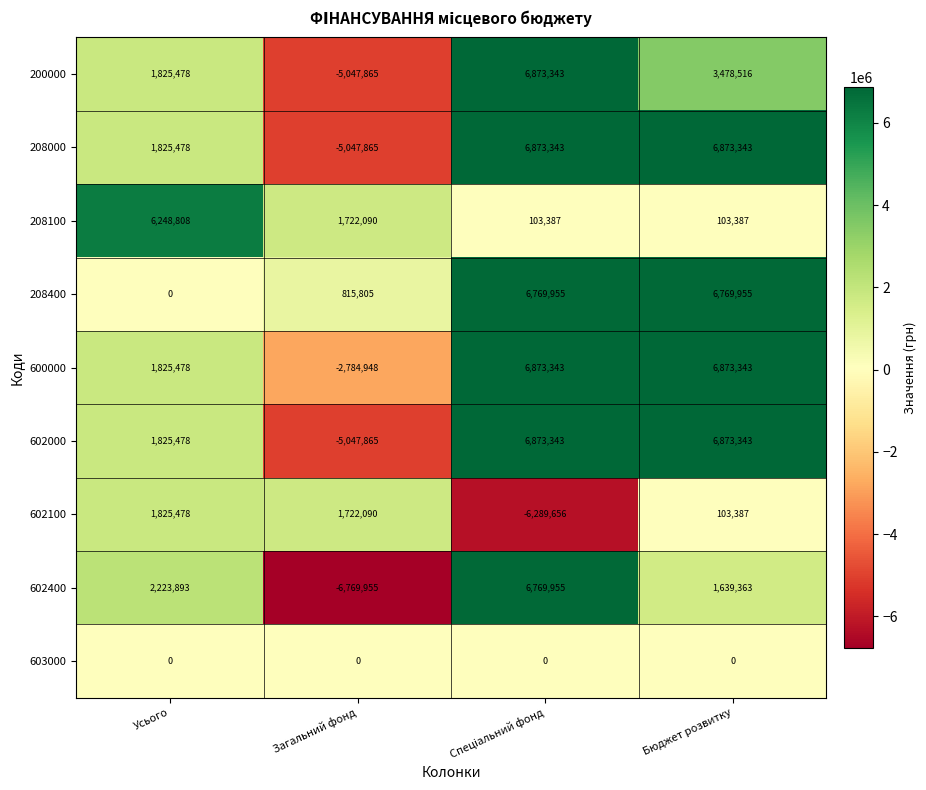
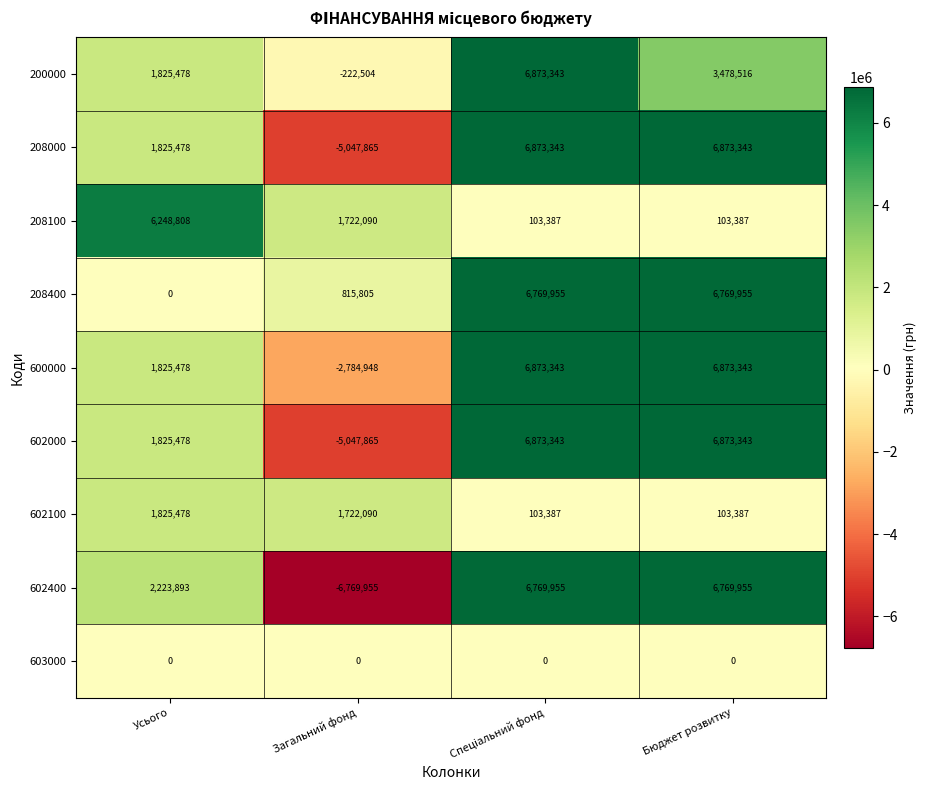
200000, Загальний фонд: -5,047,865 -> -222,504
602100, Спеціальний фонд: -6,289,656 -> 103,387
602400, Бюджет розвитку: 1,639,363 -> 6,769,955
